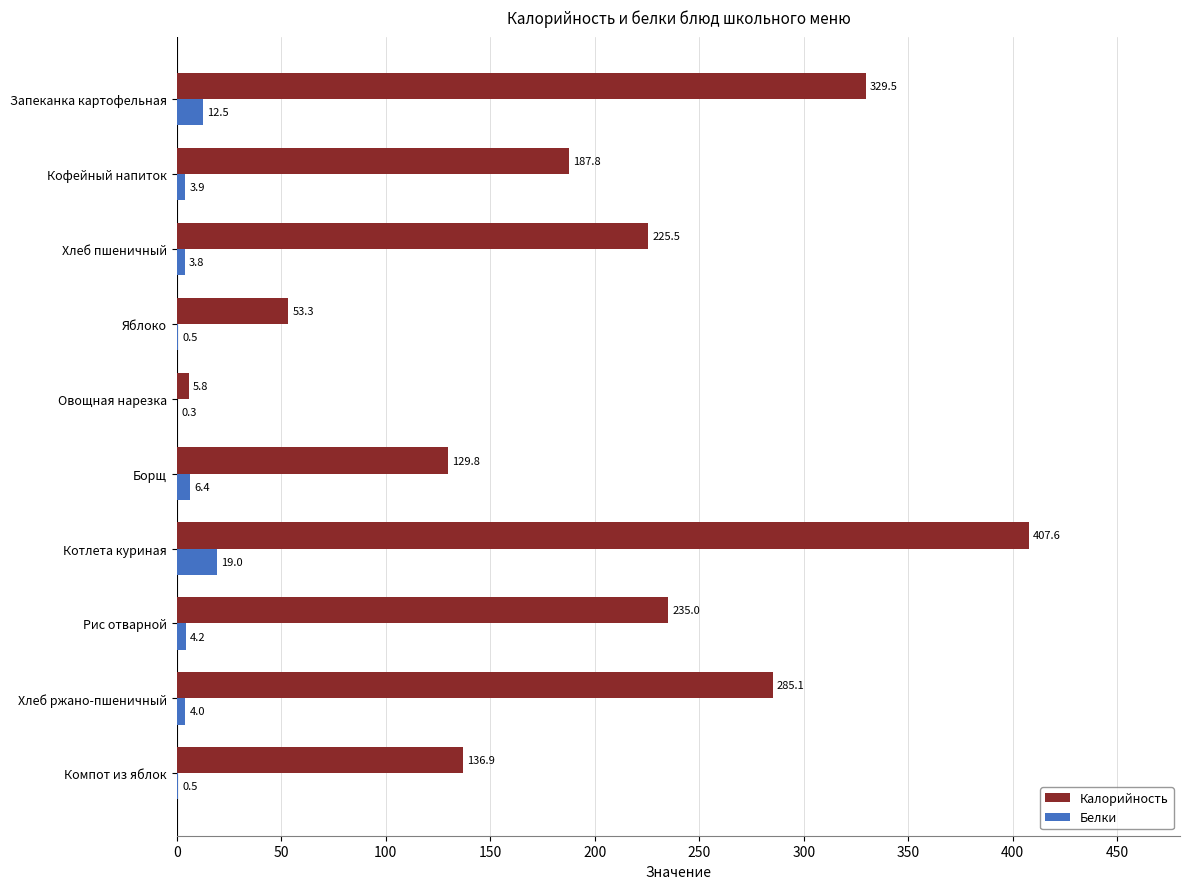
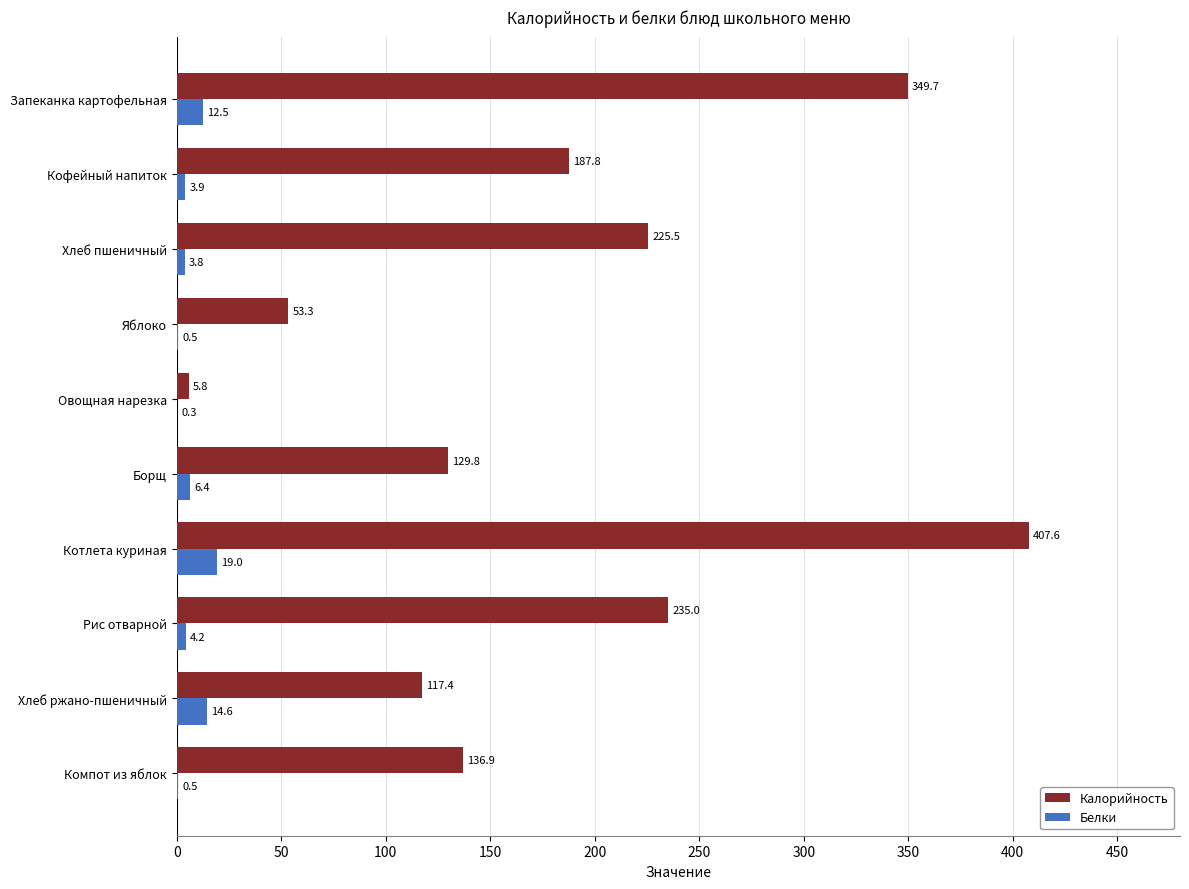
Калорийность, Запеканка картофельная: 329.5 -> 349.7
Калорийность, Хлеб ржано-пшеничный: 285.1 -> 117.4
Белки, Хлеб ржано-пшеничный: 4.0 -> 14.6
